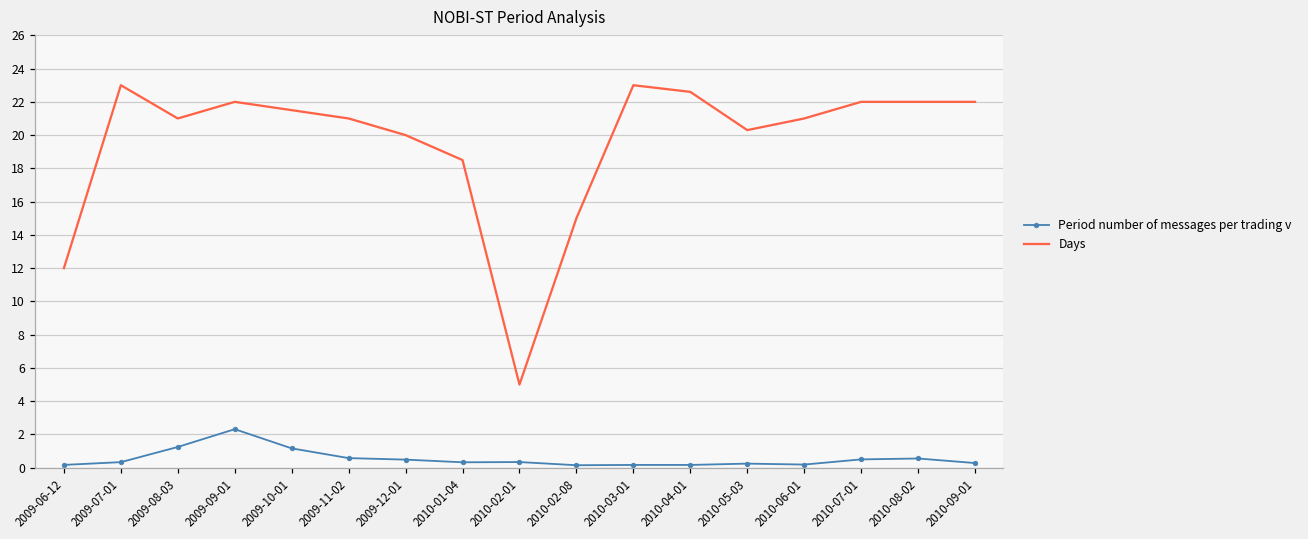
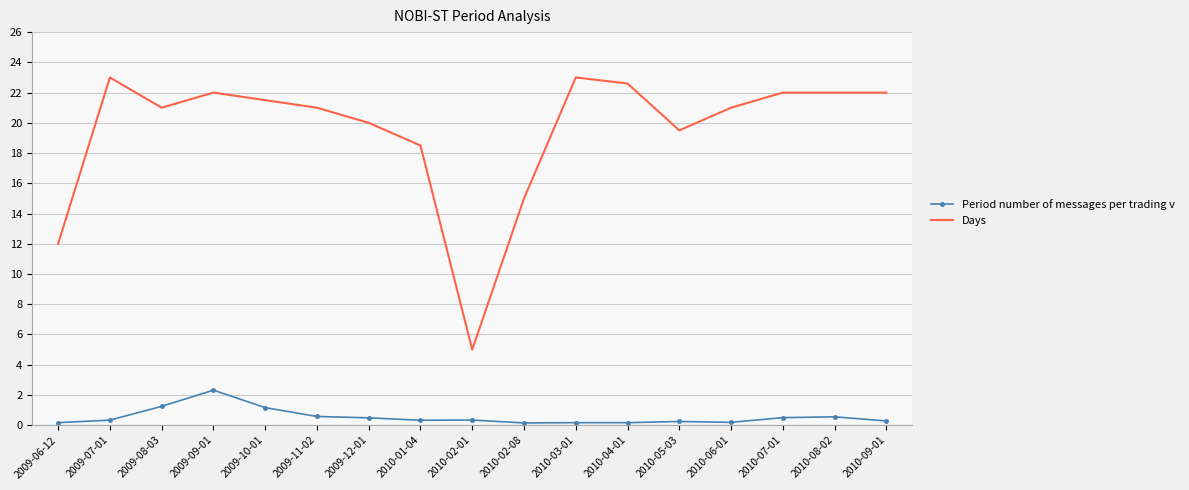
Days, 2010-05-03: 20.3 -> 19.5
